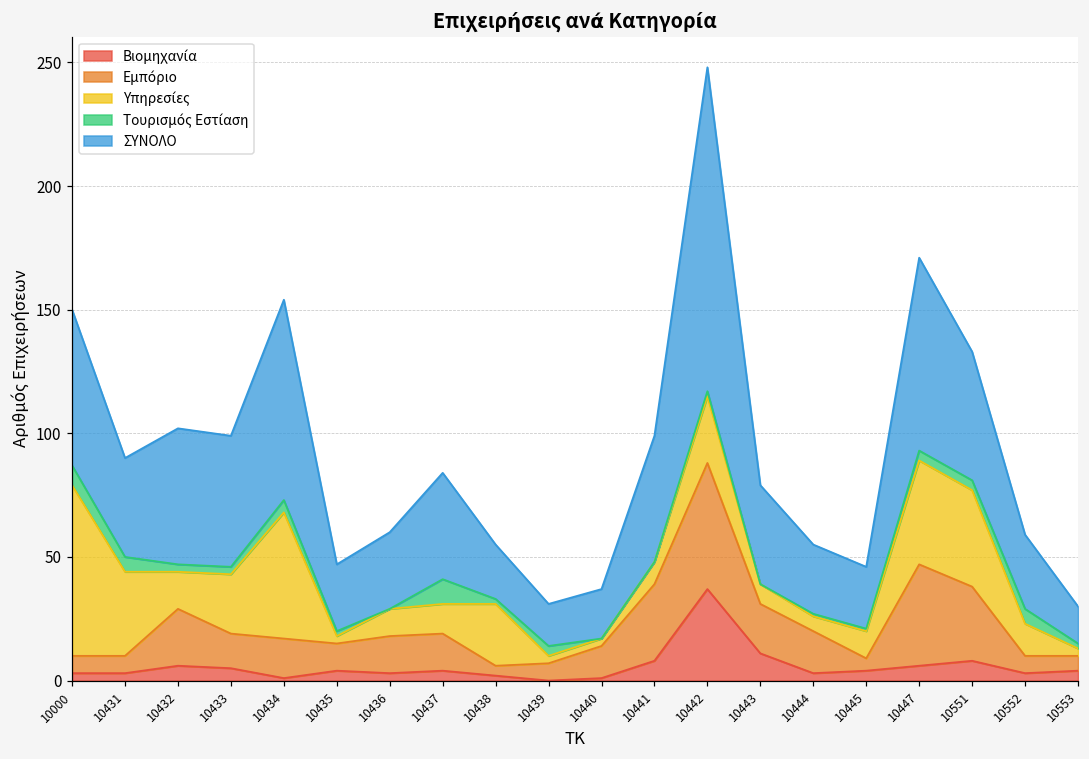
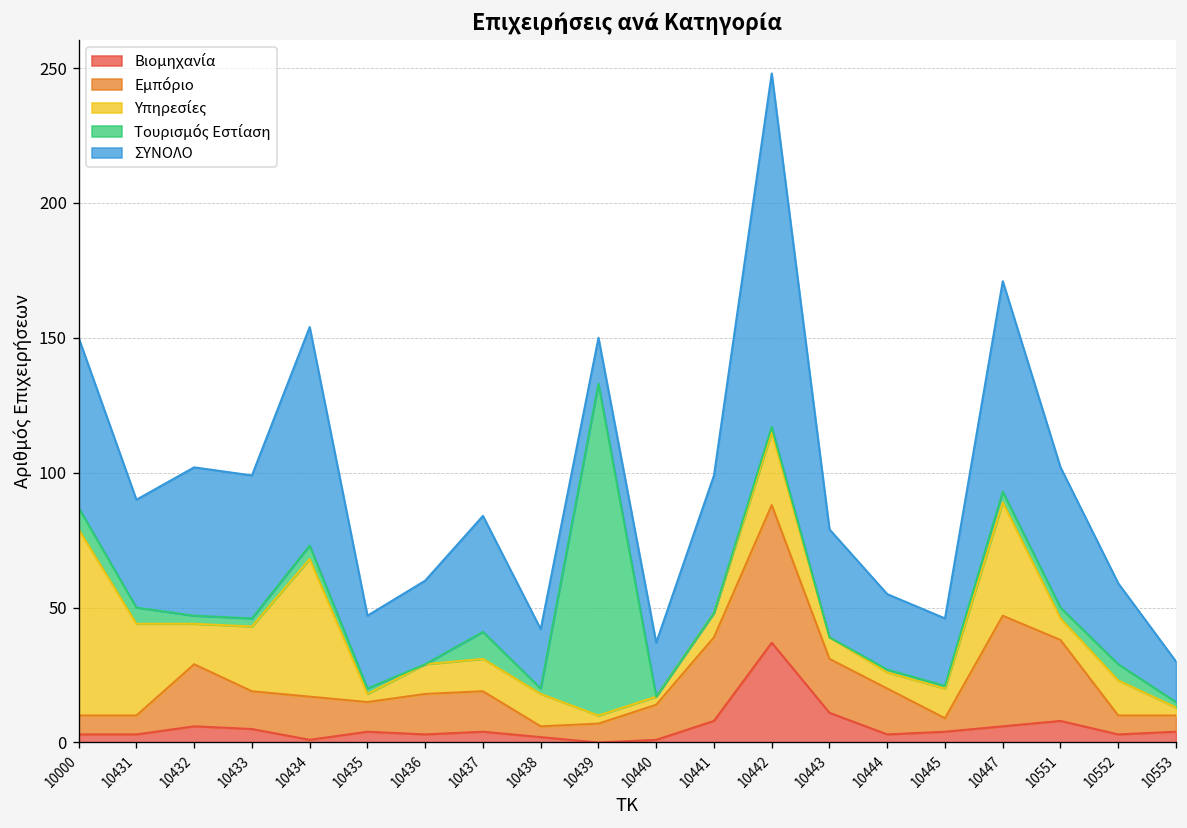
Υπηρεσίες, 10438: 25 -> 12
Τουρισμός Εστίαση, 10439: 4 -> 123
Υπηρεσίες, 10551: 39 -> 8
